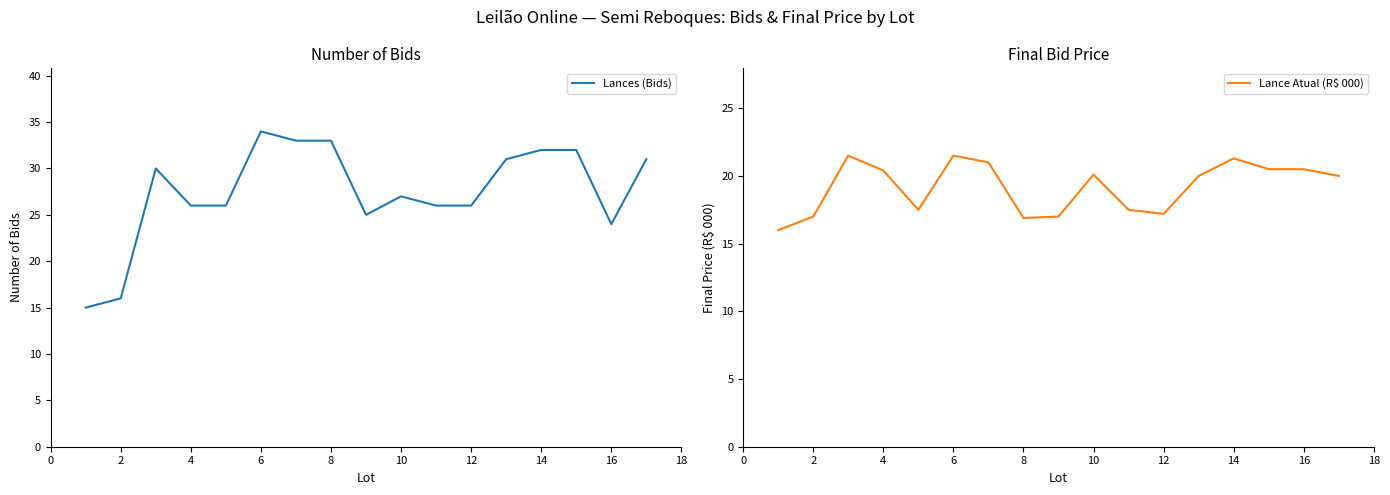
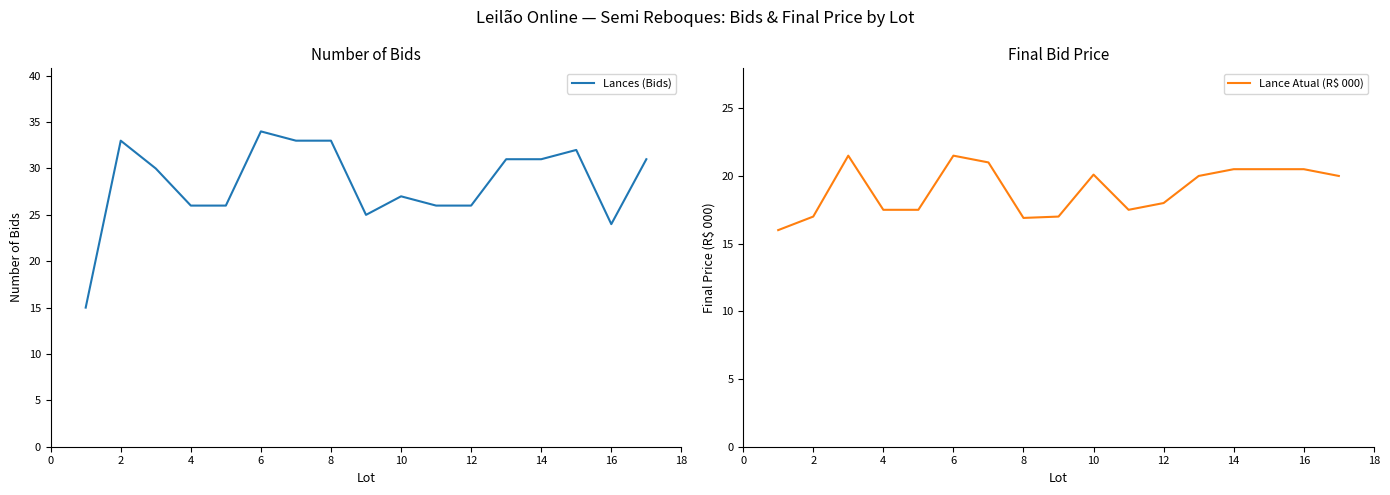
Number of Bids, 2: 16 -> 33
Number of Bids, 14: 32 -> 31
Final Bid Price, 4: 20.4 -> 17.5
Final Bid Price, 12: 17.2 -> 18.0
Final Bid Price, 14: 21.3 -> 20.5
